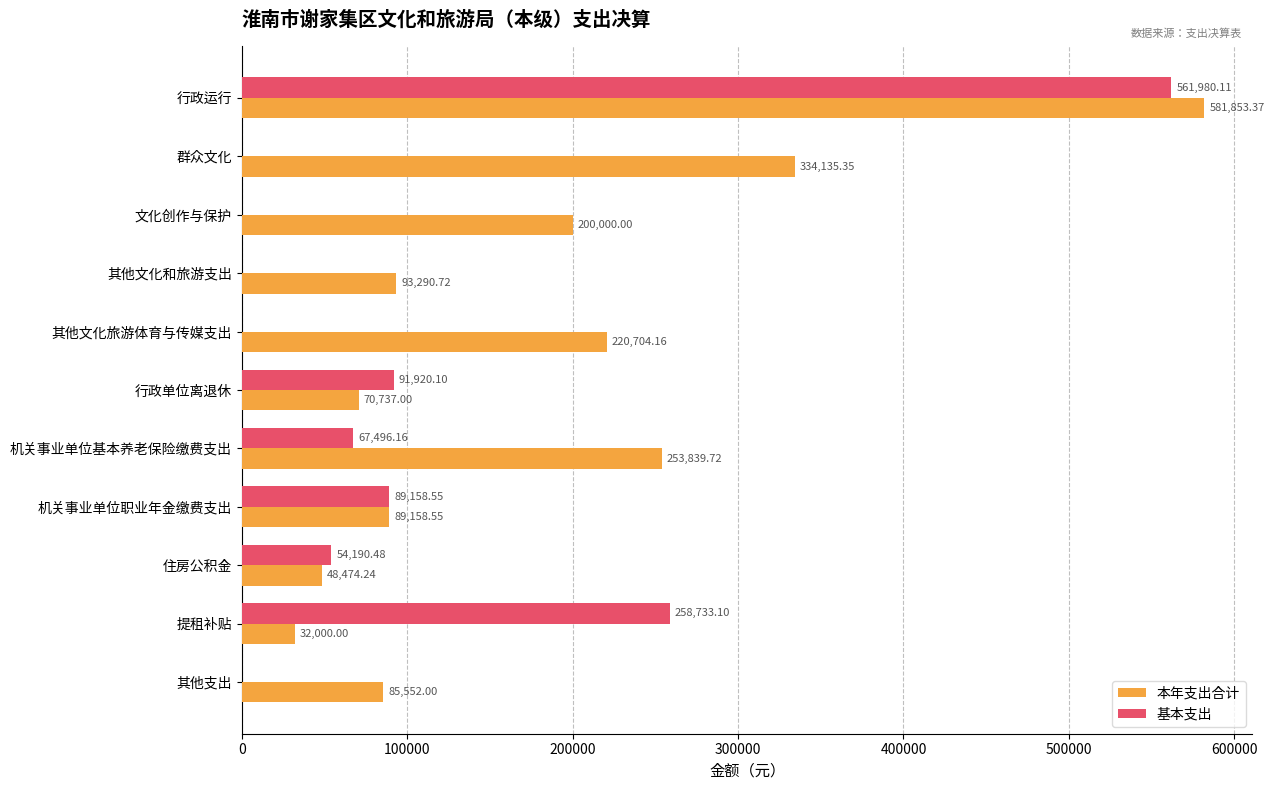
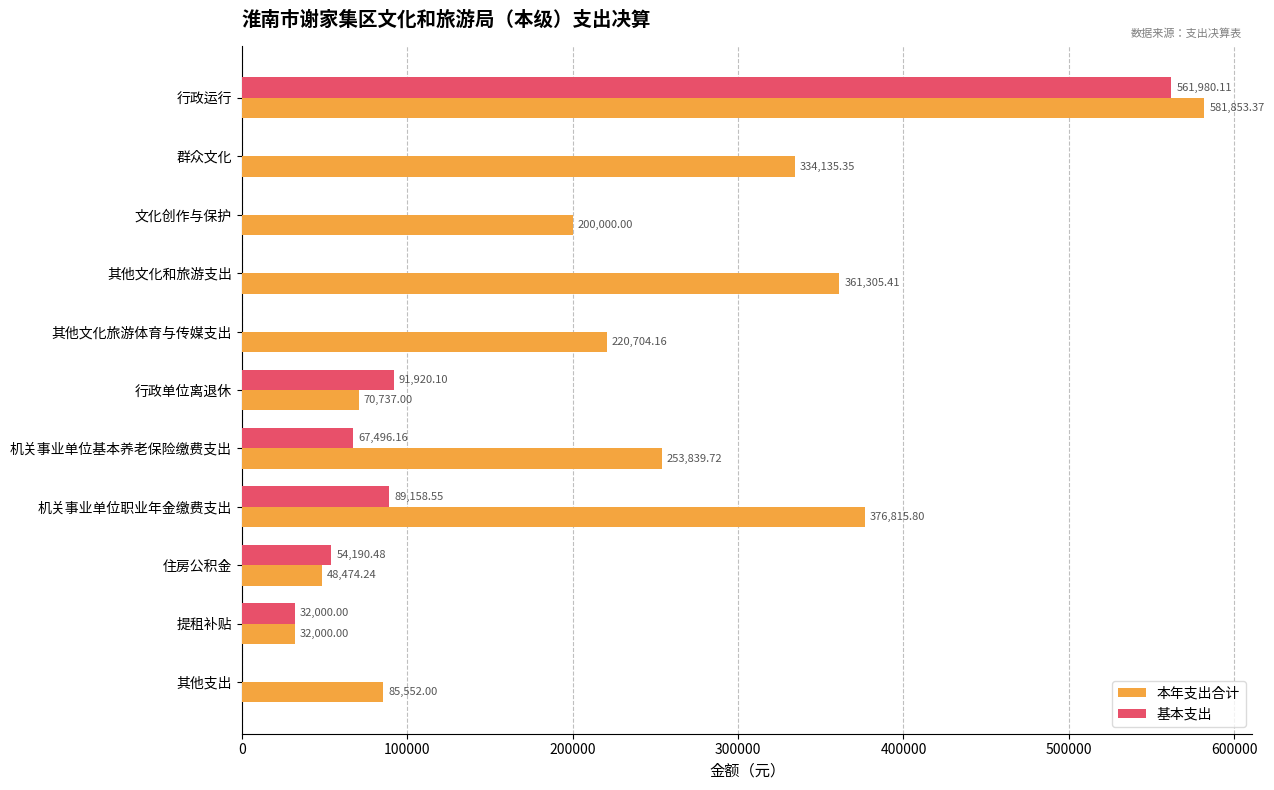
本年支出合计, 其他文化和旅游支出: 93,290.72 -> 361,305.41
本年支出合计, 机关事业单位职业年金缴费支出: 89,158.55 -> 376,815.80
基本支出, 提租补贴: 258,733.10 -> 32,000.00
